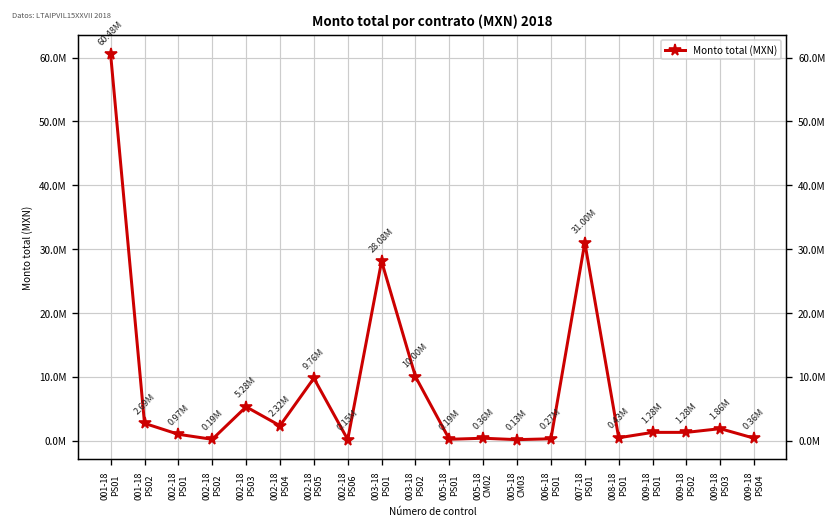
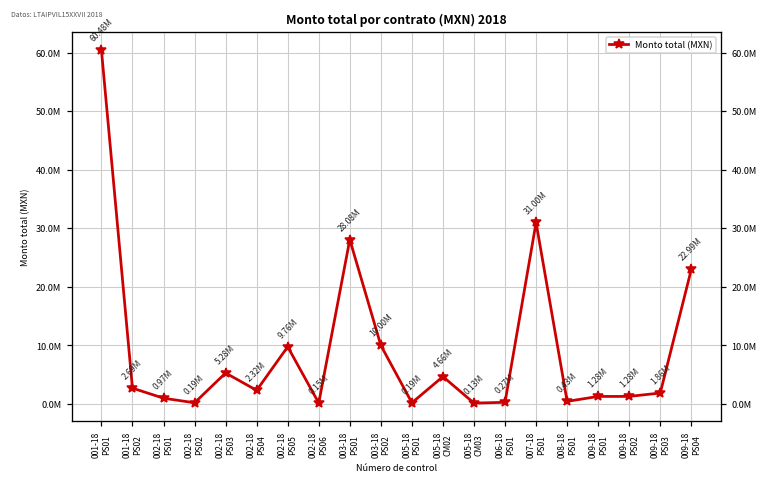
005-18 CM02: 0.36M -> 4.66M
009-18 PS04: 0.36M -> 22.99M
